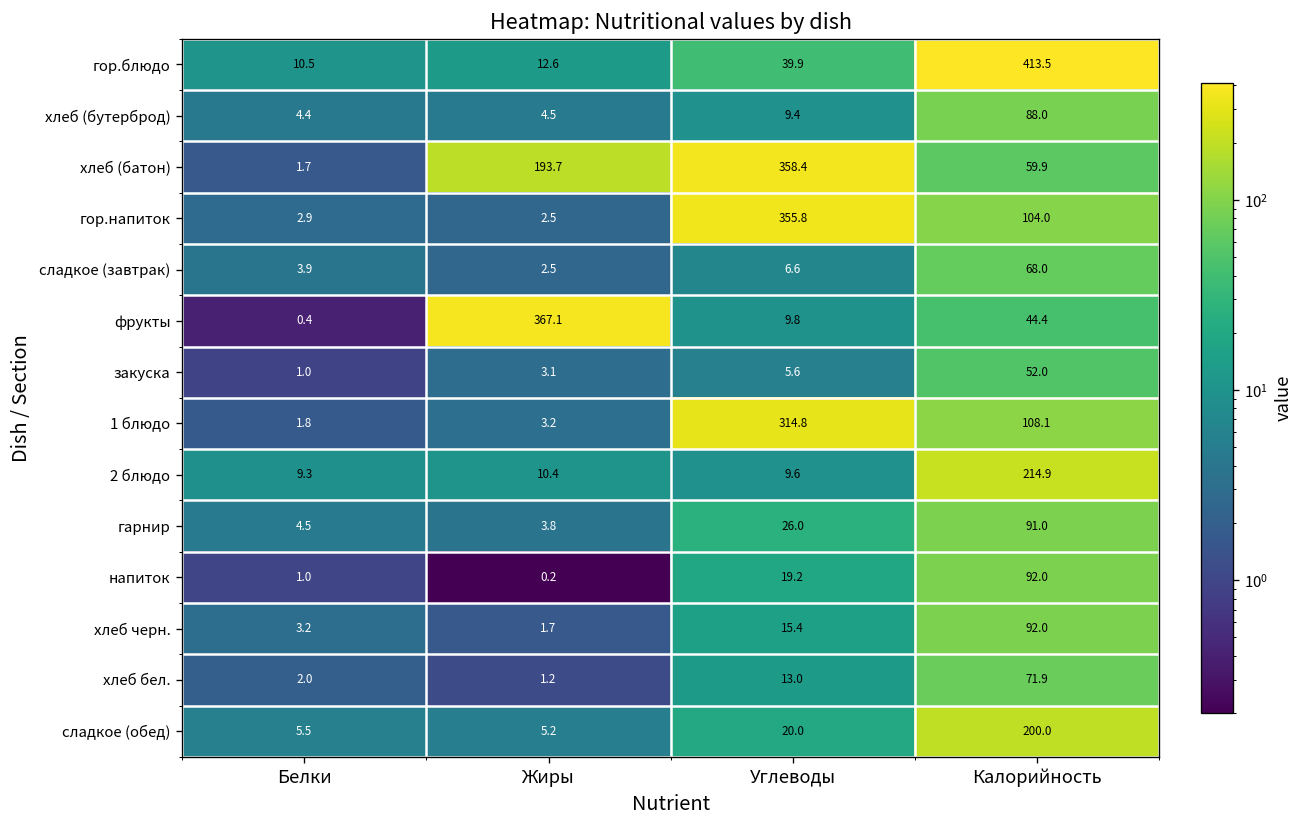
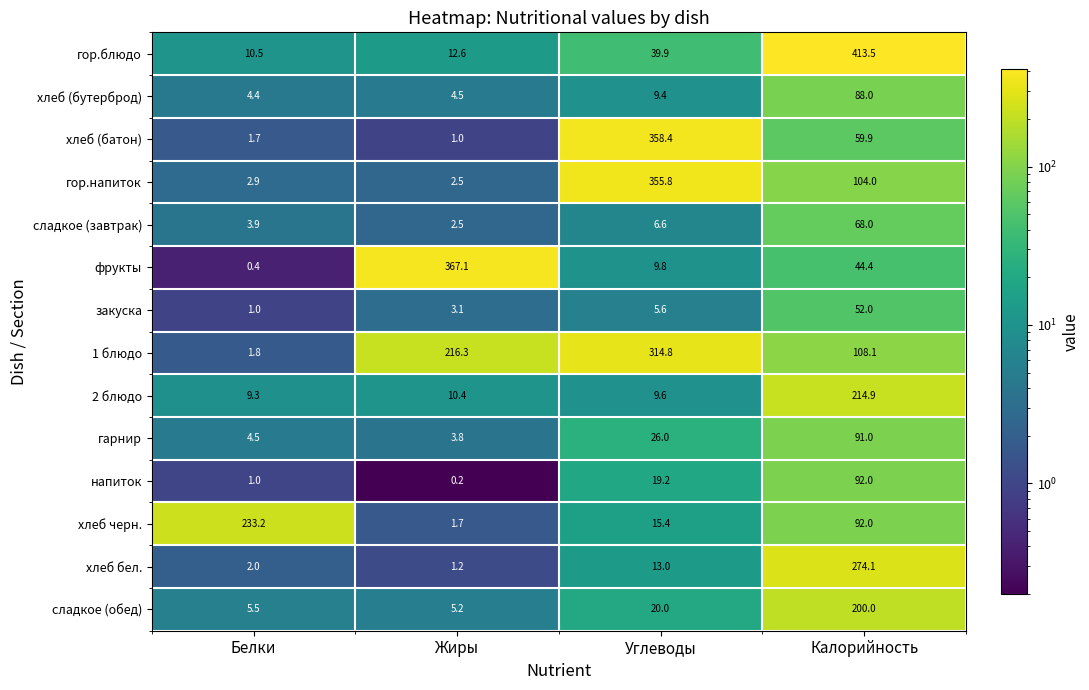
хлеб (батон), Жиры: 193.7 -> 1.0
1 блюдо, Жиры: 3.2 -> 216.3
хлеб черн., Белки: 3.2 -> 233.2
хлеб бел., Калорийность: 71.9 -> 274.1
